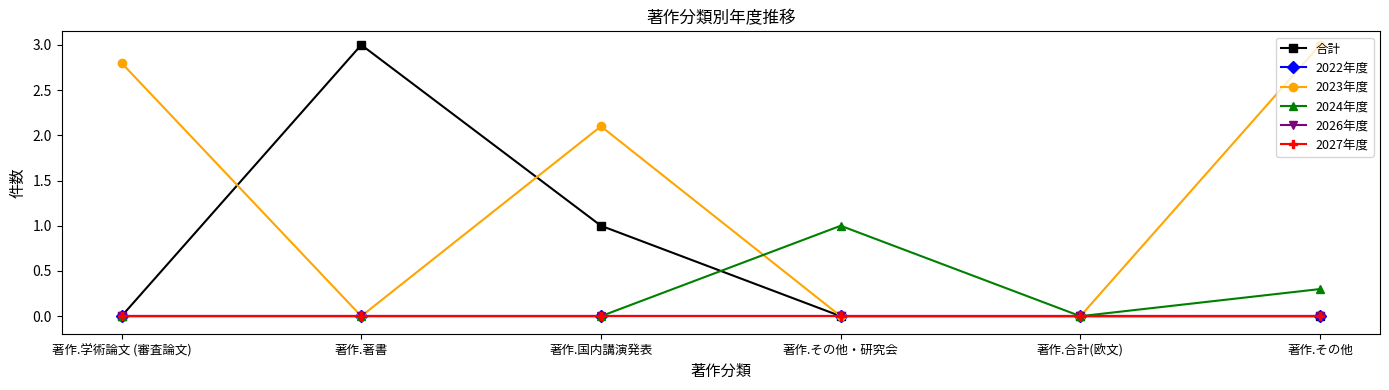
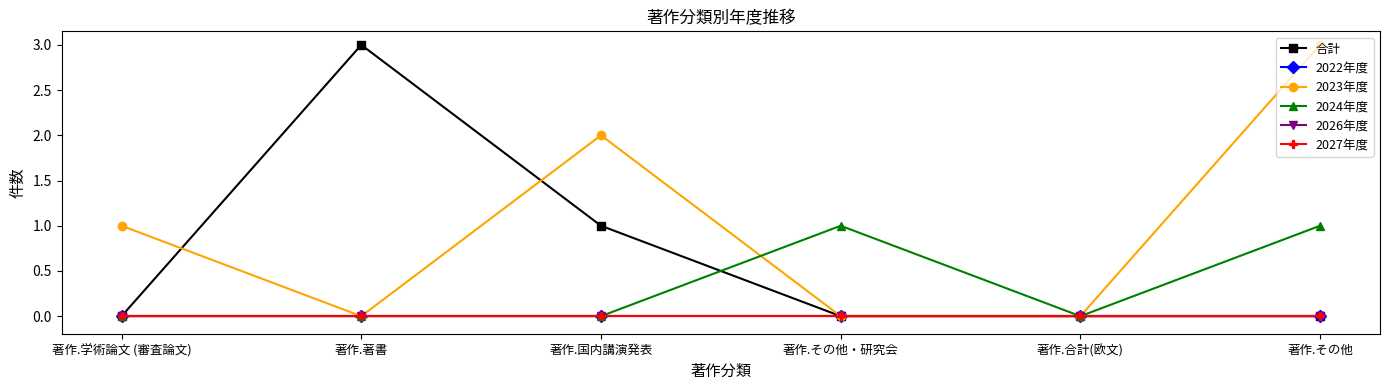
2023年度, 著作.学術論文 (審査論文): 2.8 -> 1.0
2023年度, 著作.国内講演発表: 2.1 -> 2.0
2024年度, 著作.その他: 0.3 -> 1.0
